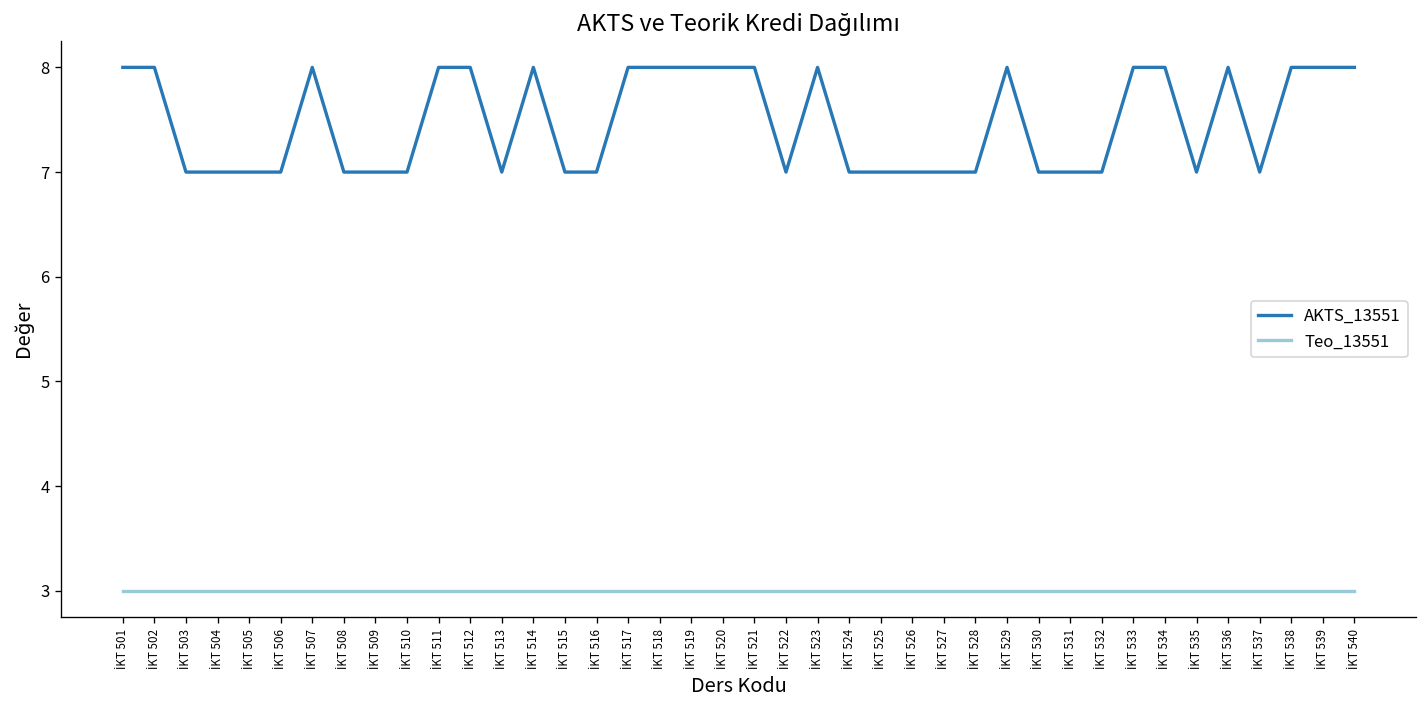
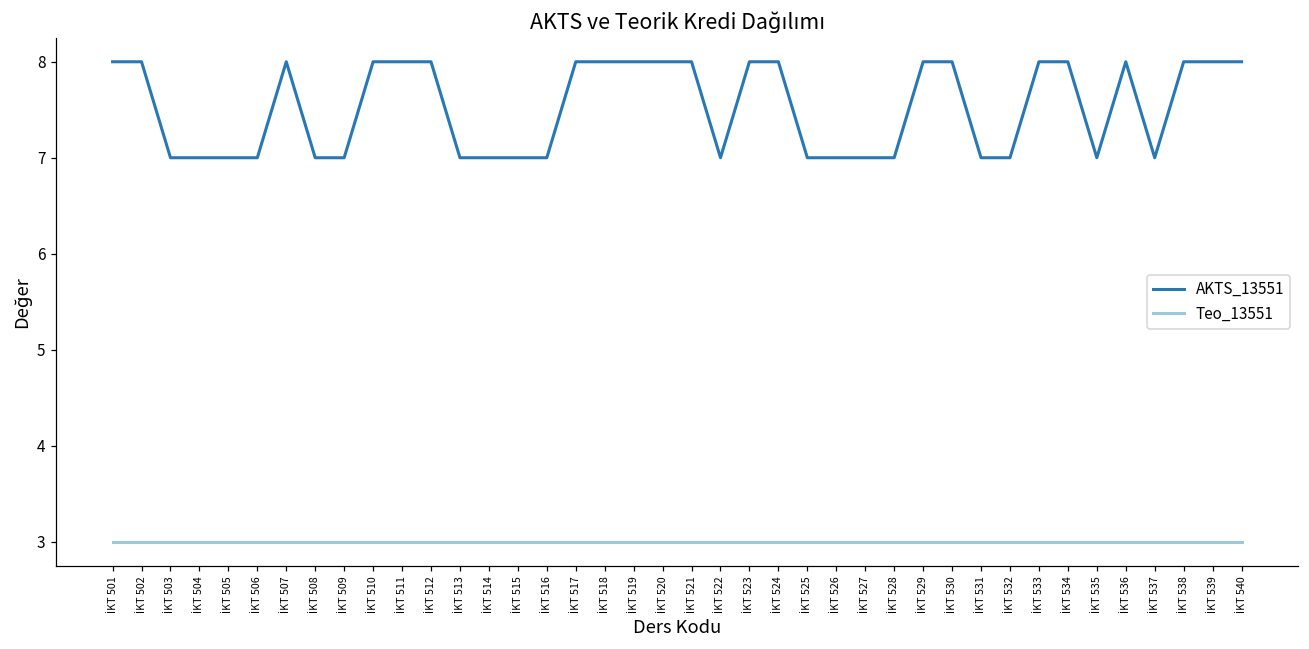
AKTS_13551, İKT 510: 7 -> 8
AKTS_13551, İKT 514: 8 -> 7
AKTS_13551, İKT 524: 7 -> 8
AKTS_13551, İKT 530: 7 -> 8
